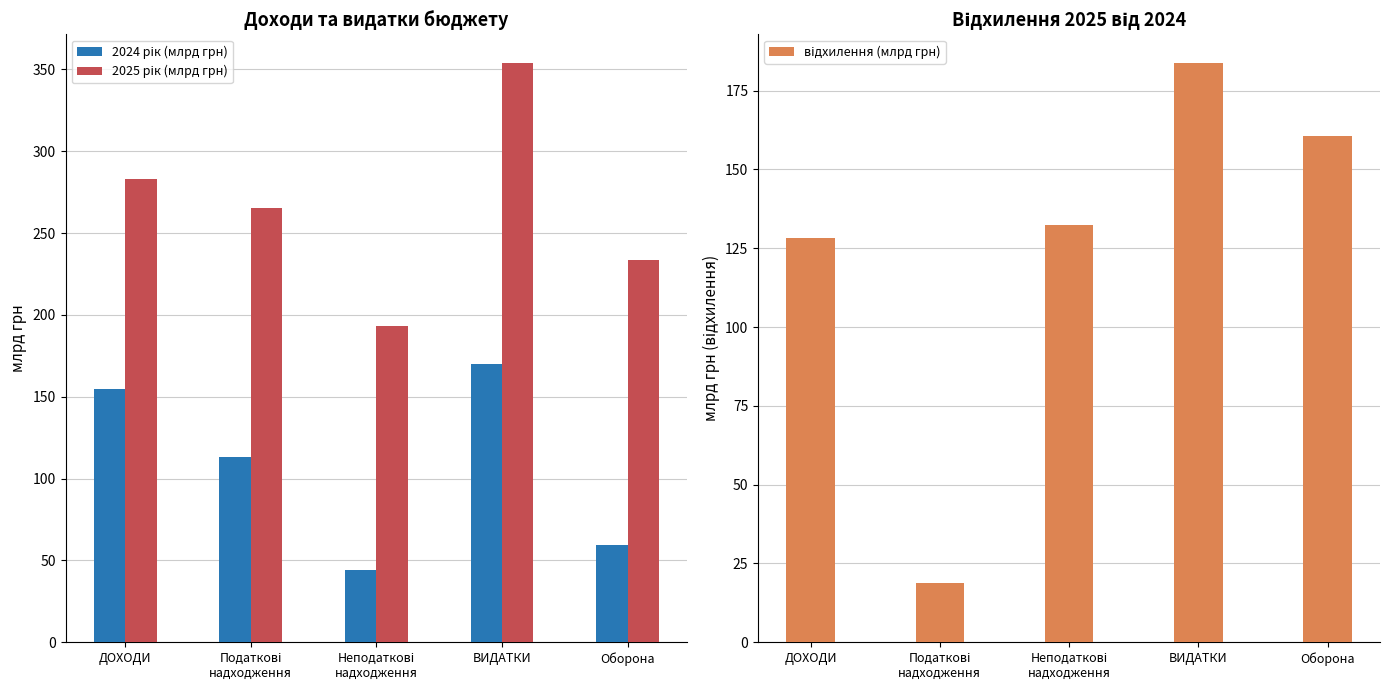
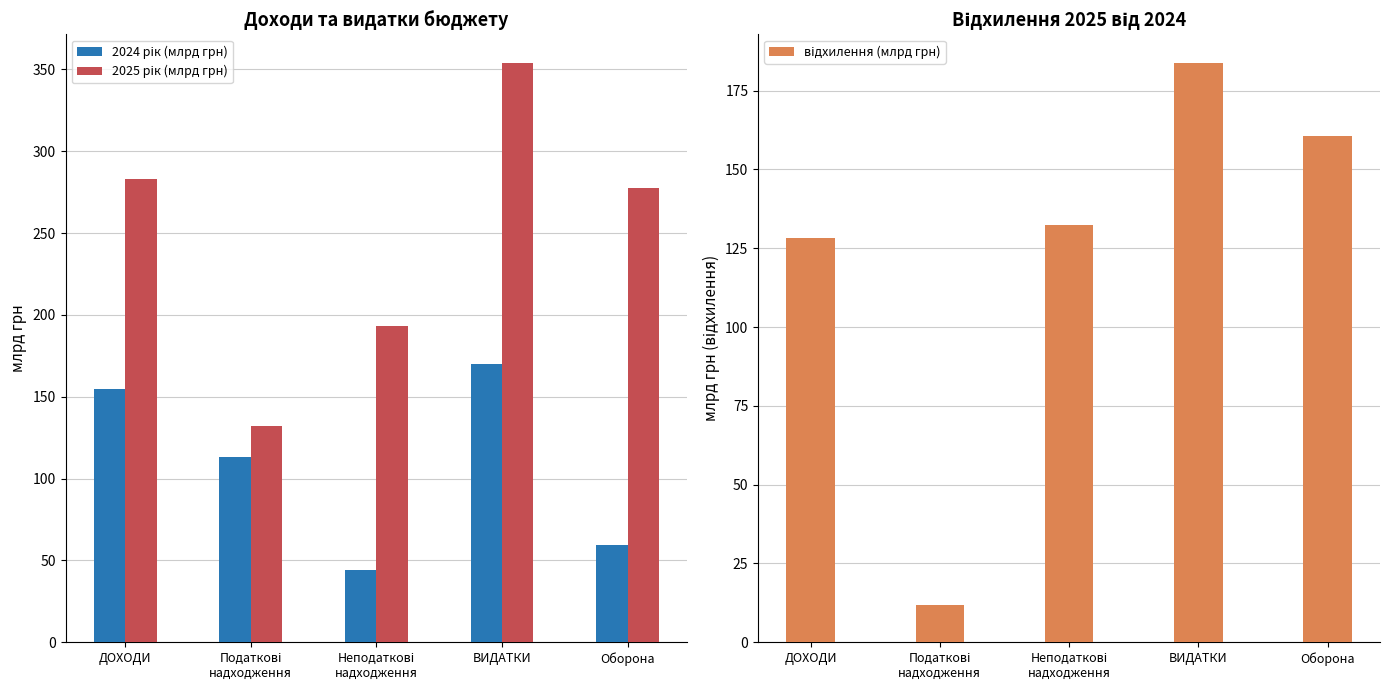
Доходи та видатки бюджету, 2025 рік (млрд грн), Податкові надходження: 266 -> 132
Доходи та видатки бюджету, 2025 рік (млрд грн), Оборона: 233 -> 277
Відхилення 2025 від 2024, Податкові надходження: 19 -> 12
